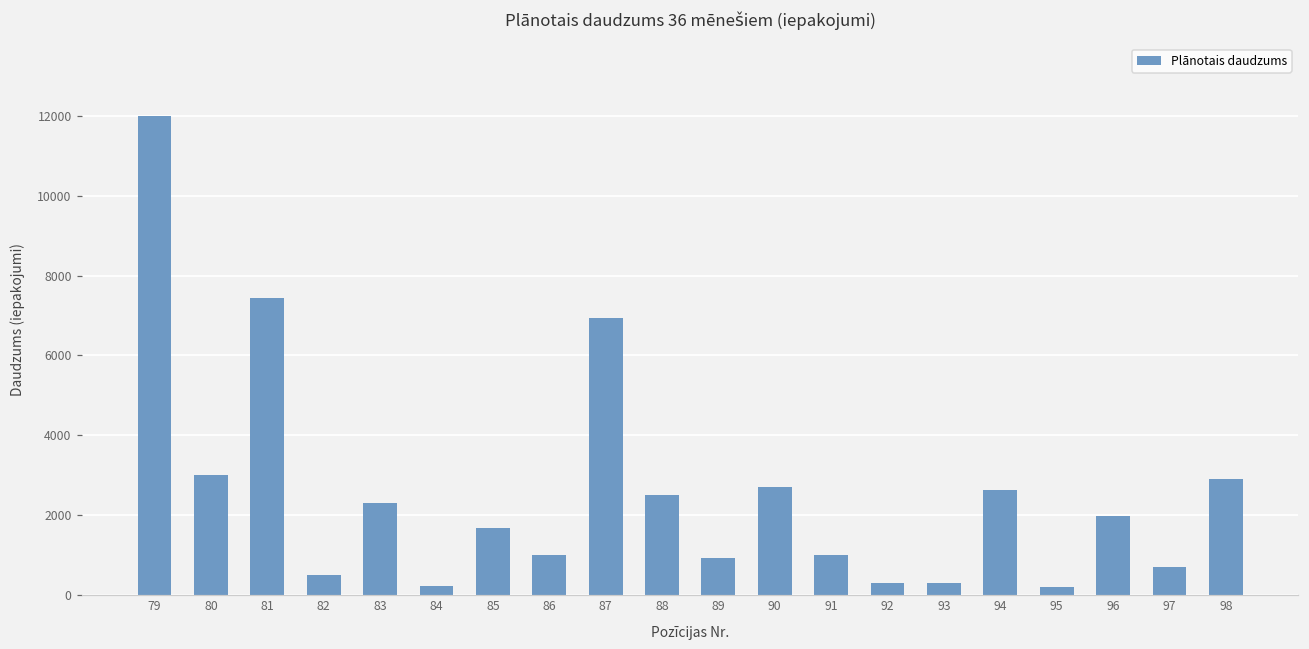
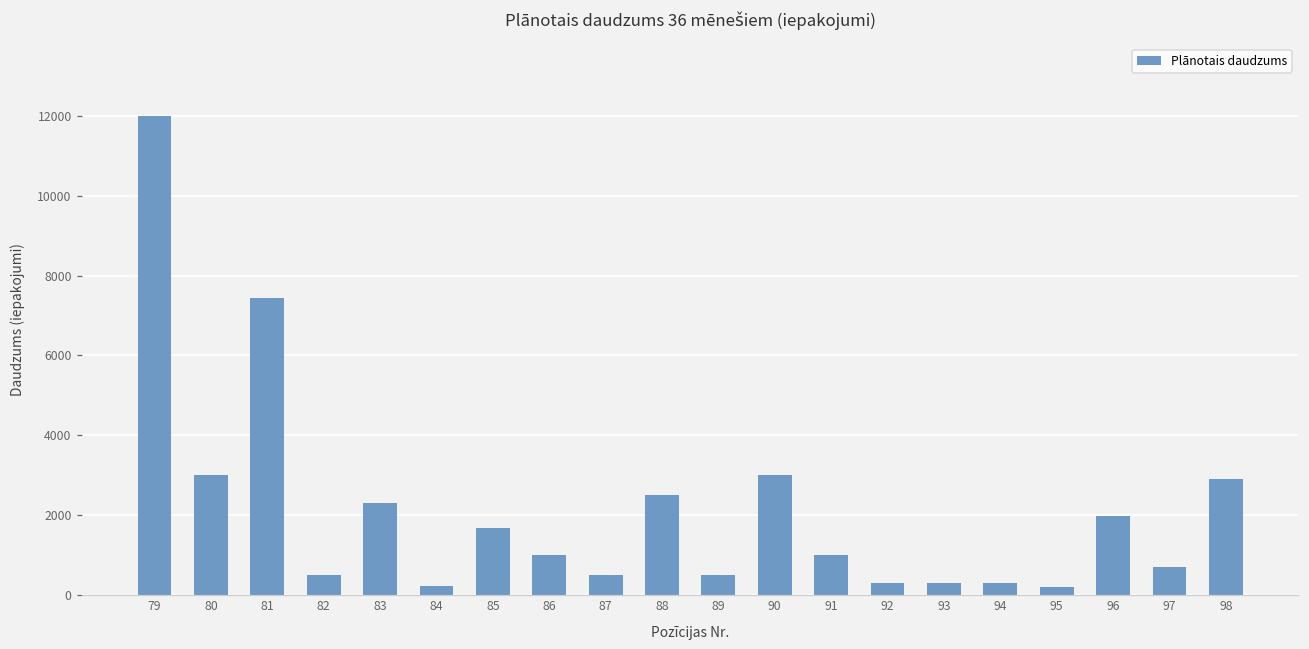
87: 6900 -> 500
89: 900 -> 500
90: 2700 -> 3000
94: 2600 -> 300
